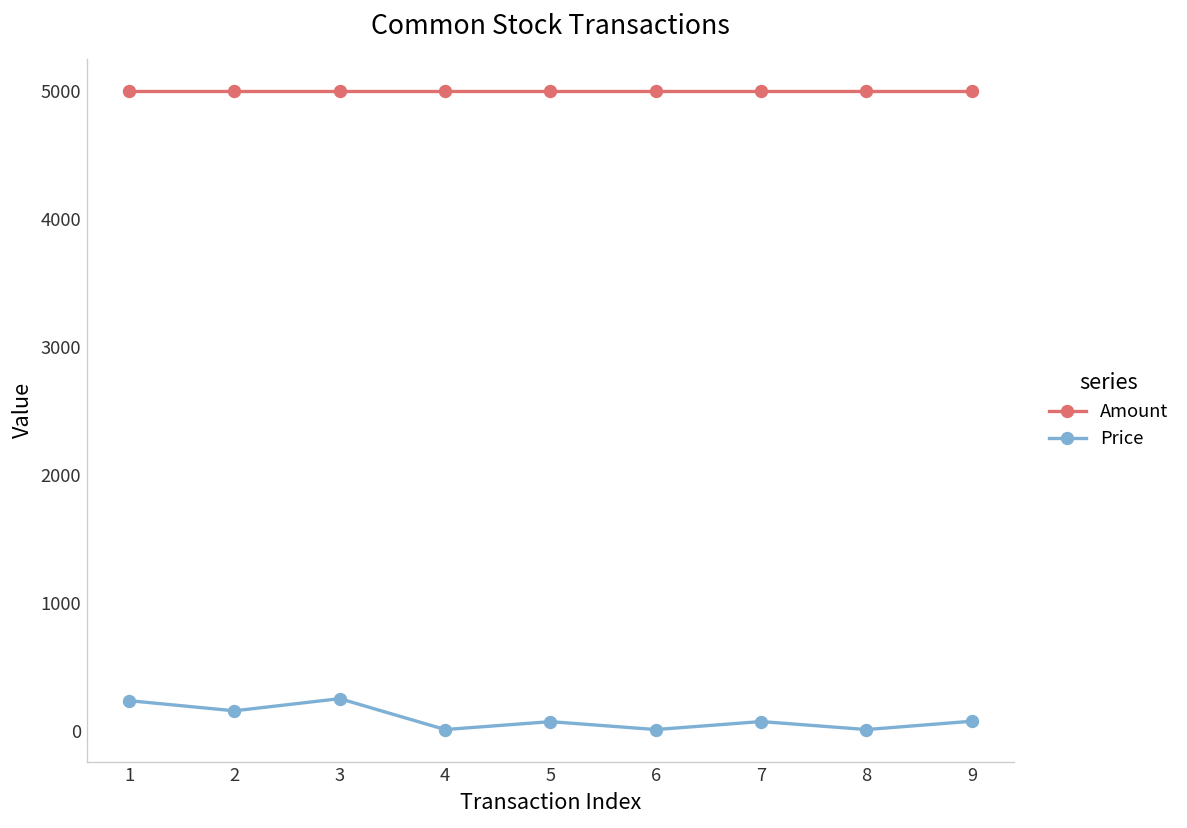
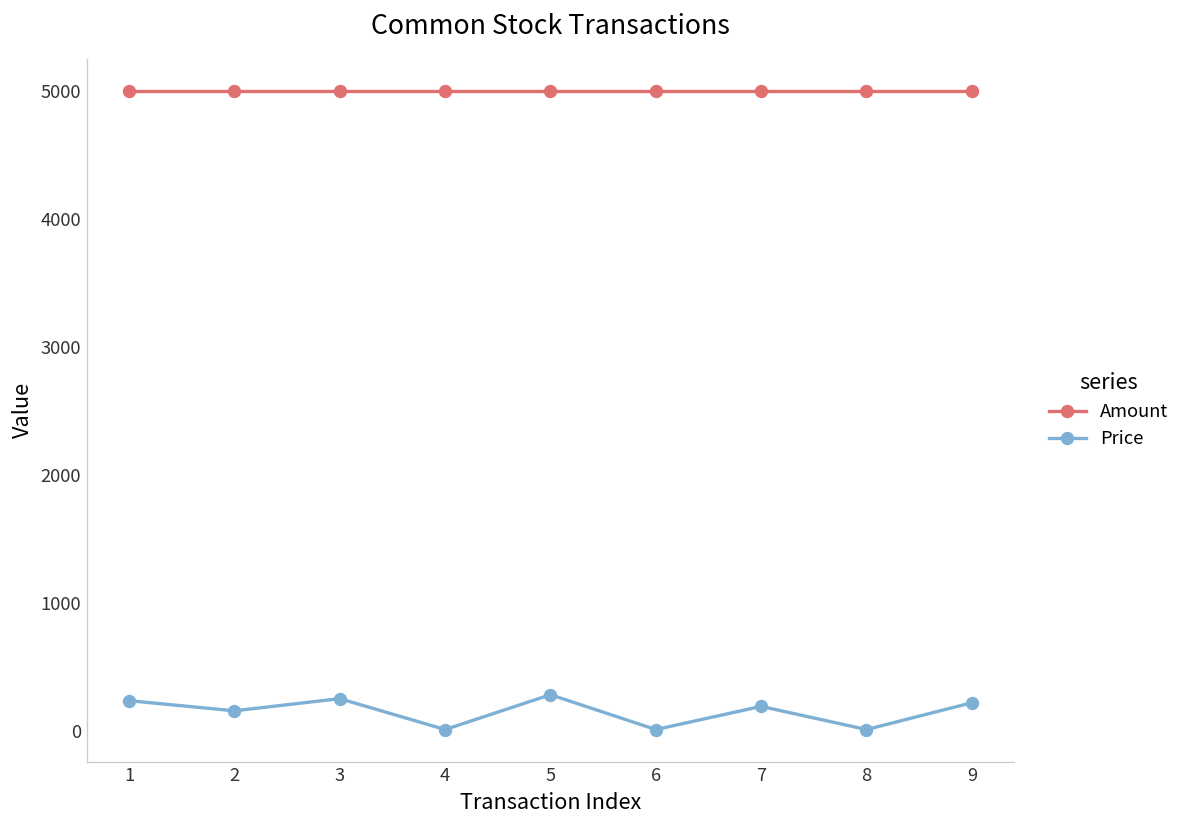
Price, 5: 70 -> 280
Price, 7: 70 -> 190
Price, 9: 70 -> 220
